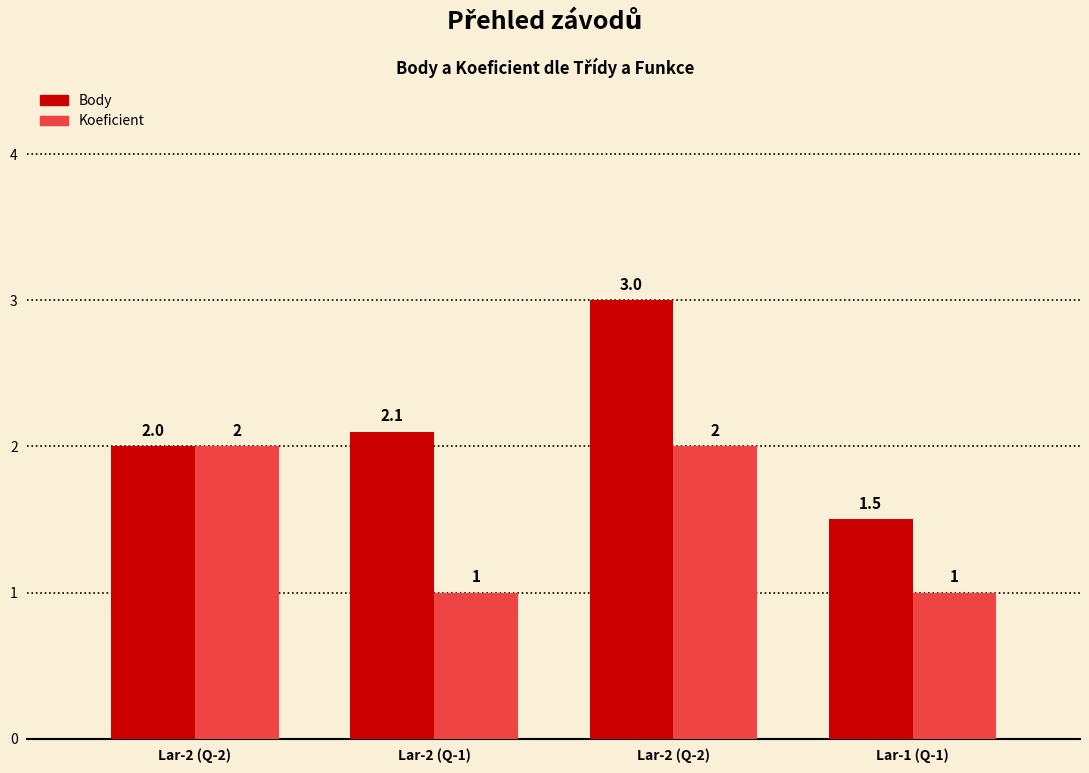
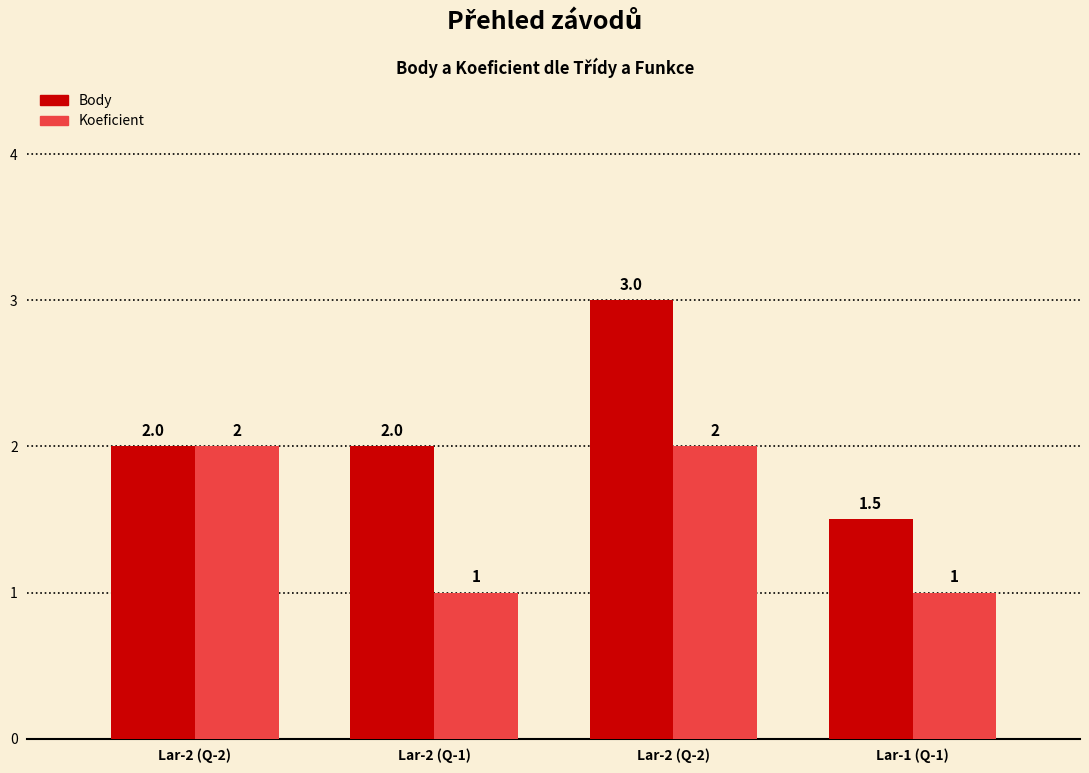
Body, Lar-2 (Q-1): 2.1 -> 2.0
